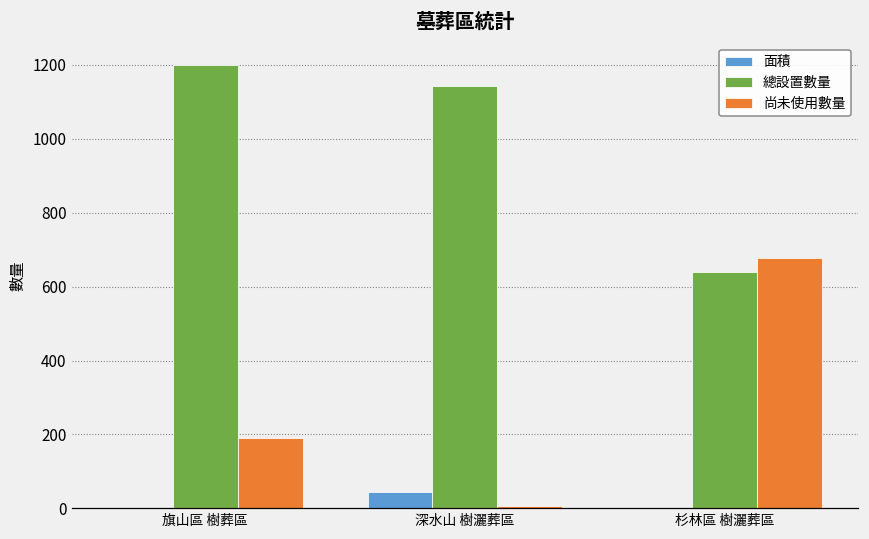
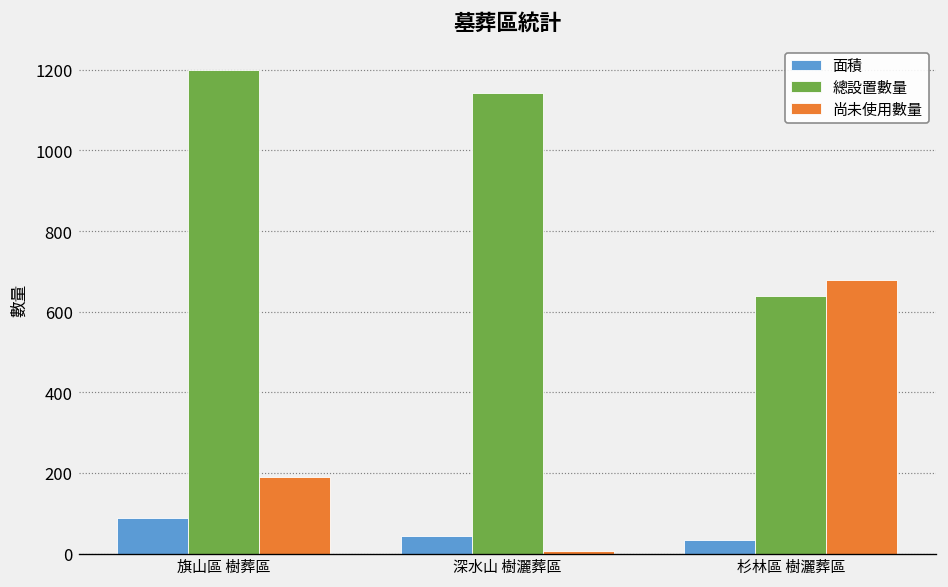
面積, 旗山區 樹葬區: 0 -> 90
面積, 杉林區 樹灑葬區: 0 -> 30
